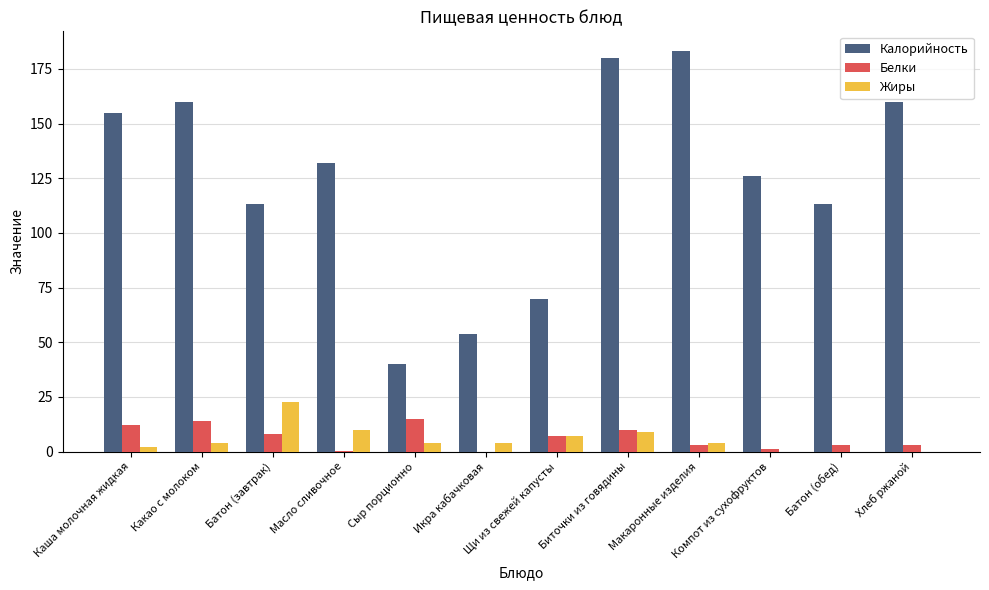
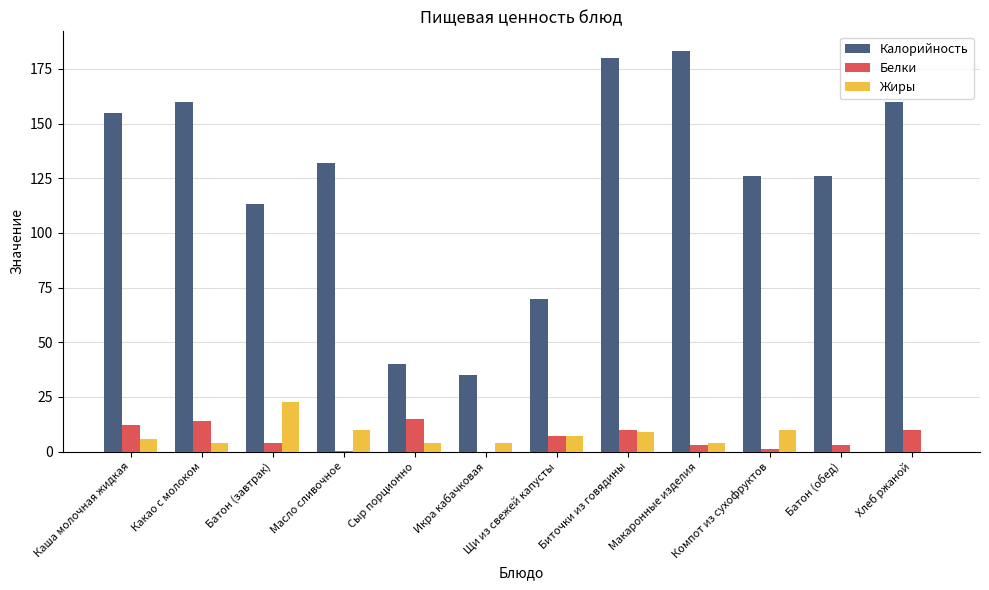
Жиры, Каша молочная жидкая: 2 -> 6
Белки, Батон (завтрак): 8 -> 4
Калорийность, Икра кабачковая: 54 -> 35
Жиры, Компот из сухофруктов: 0 -> 10
Калорийность, Батон (обед): 113 -> 126
Белки, Хлеб ржаной: 3 -> 10
